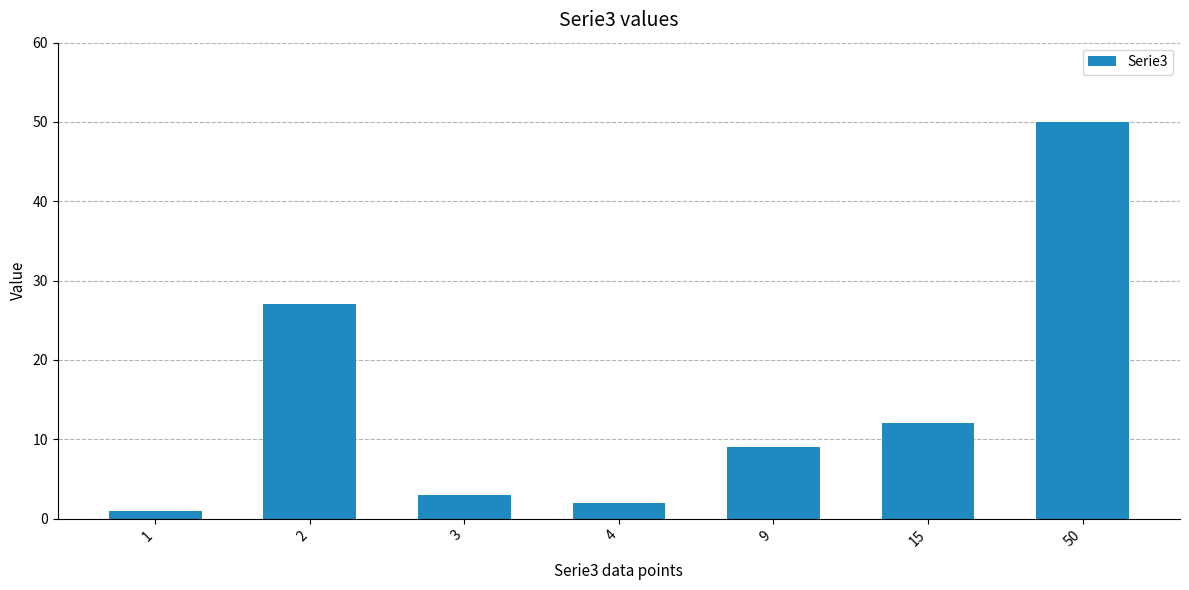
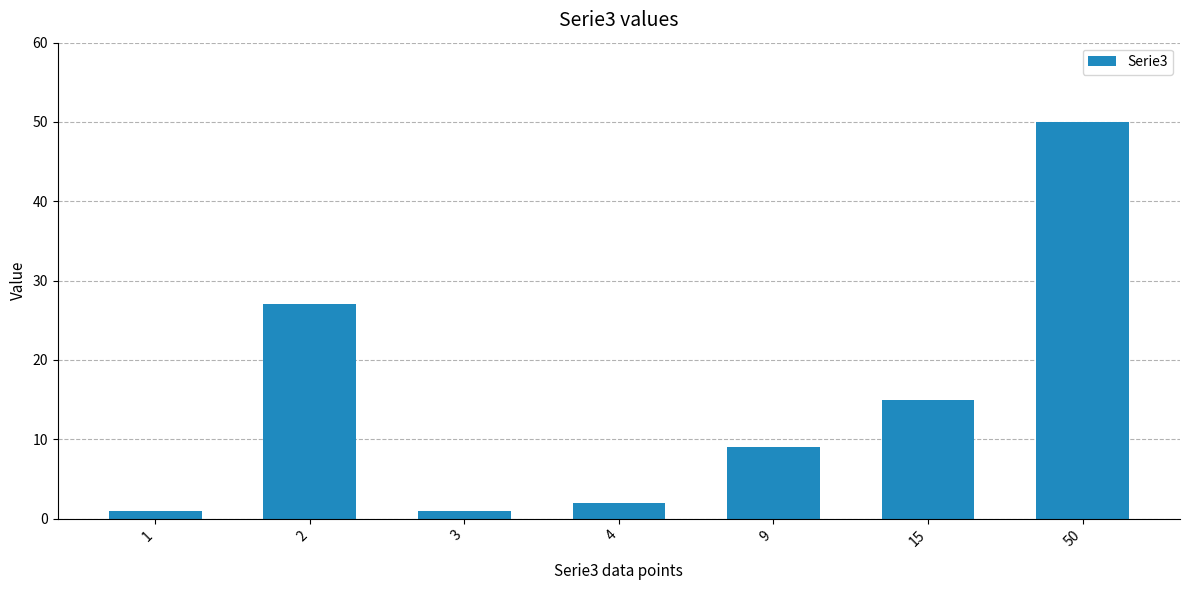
3: 3 -> 1
15: 12 -> 15
